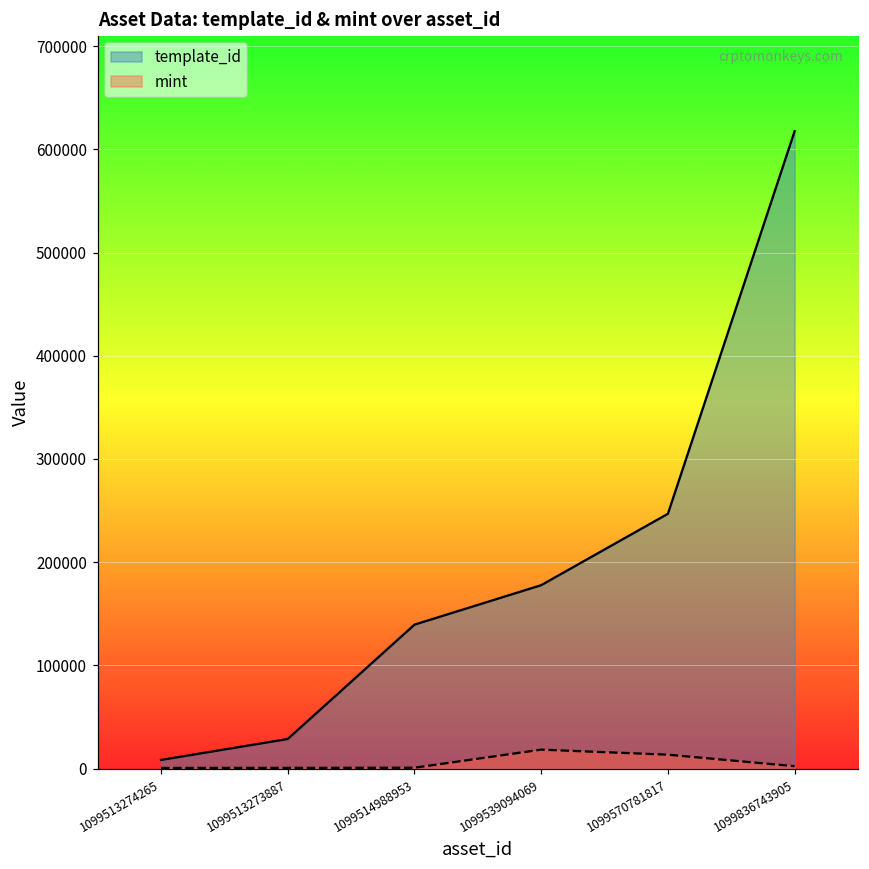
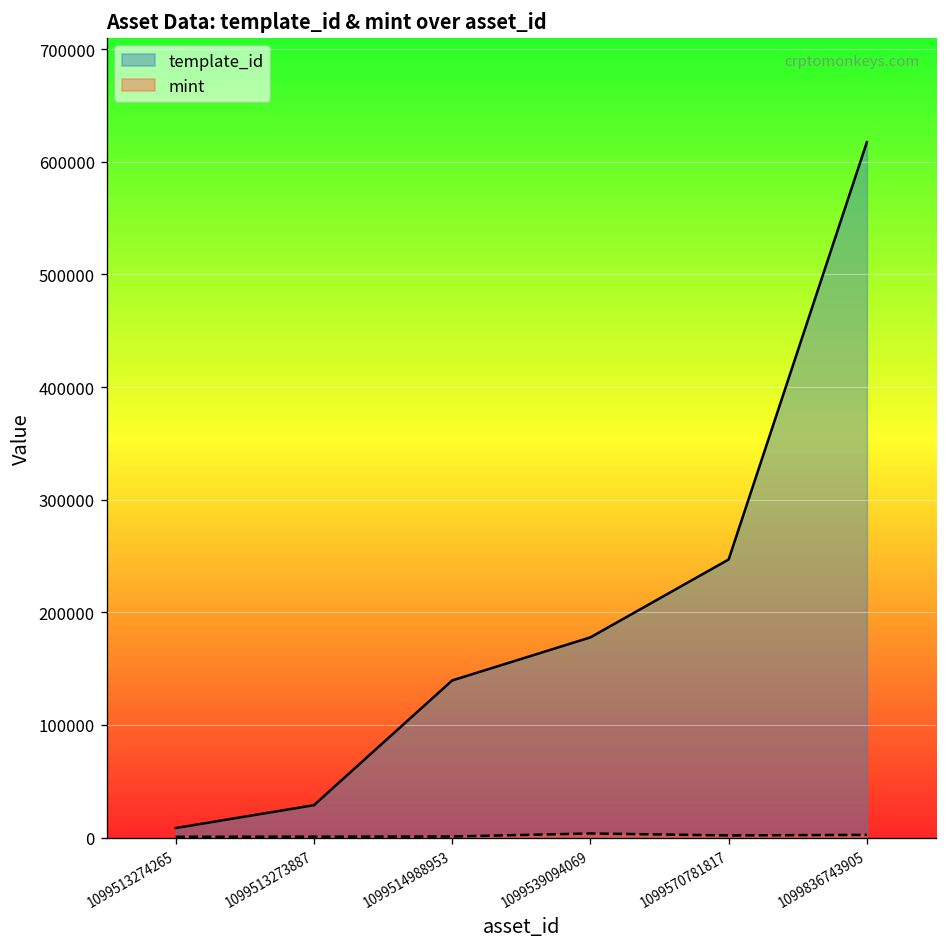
mint, 1099539094069: 20000 -> 0
mint, 1099570781817: 10000 -> 0
